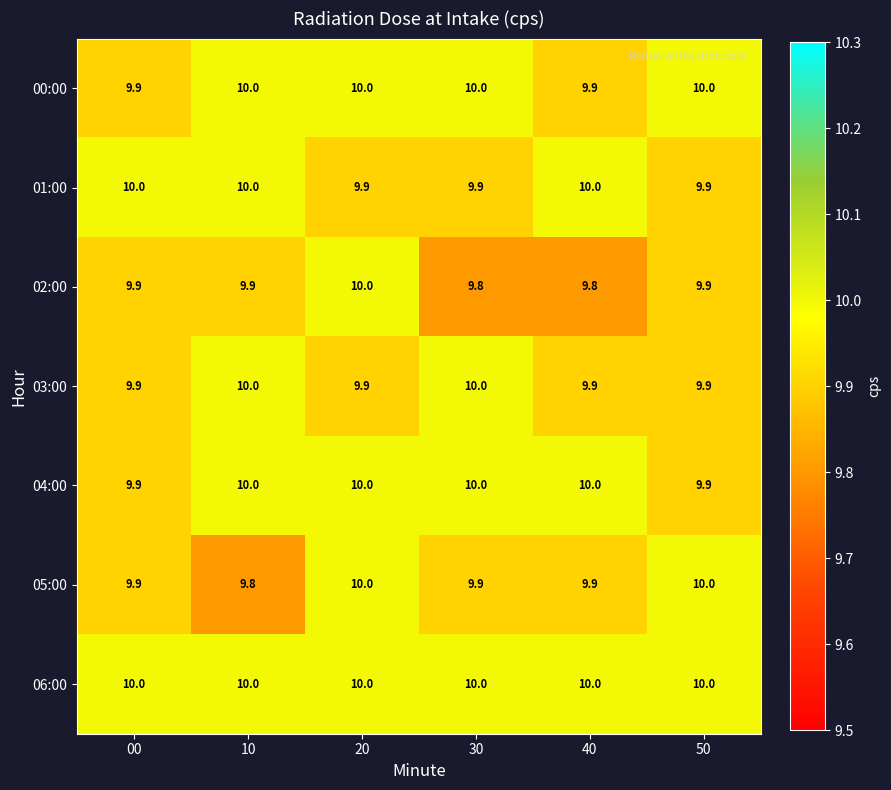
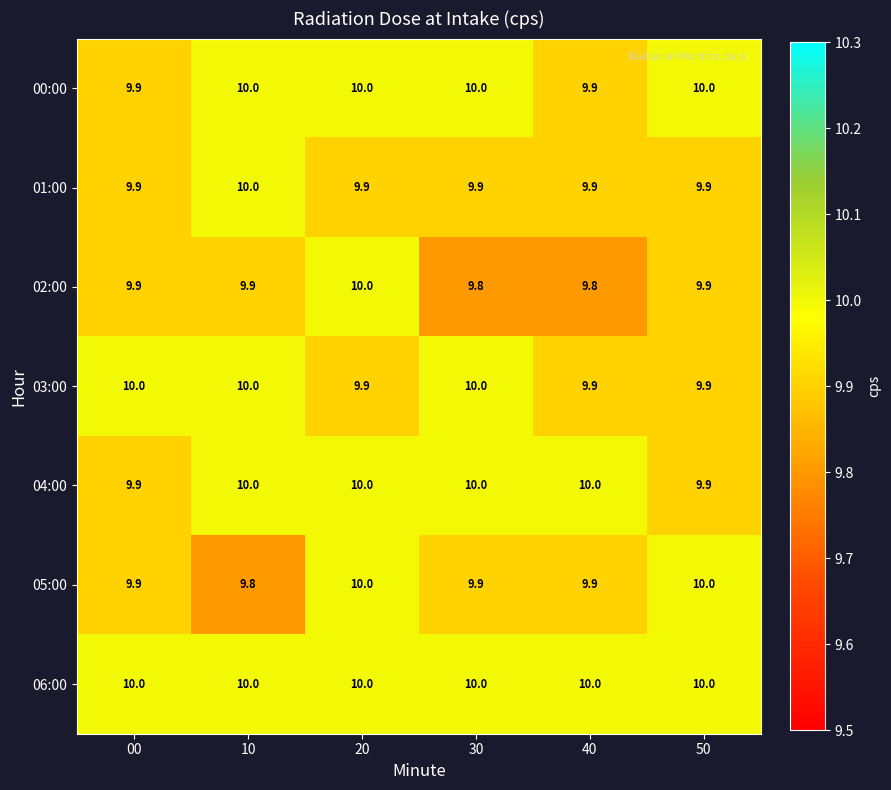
01:00, 00: 10.0 -> 9.9
01:00, 40: 10.0 -> 9.9
03:00, 00: 9.9 -> 10.0
